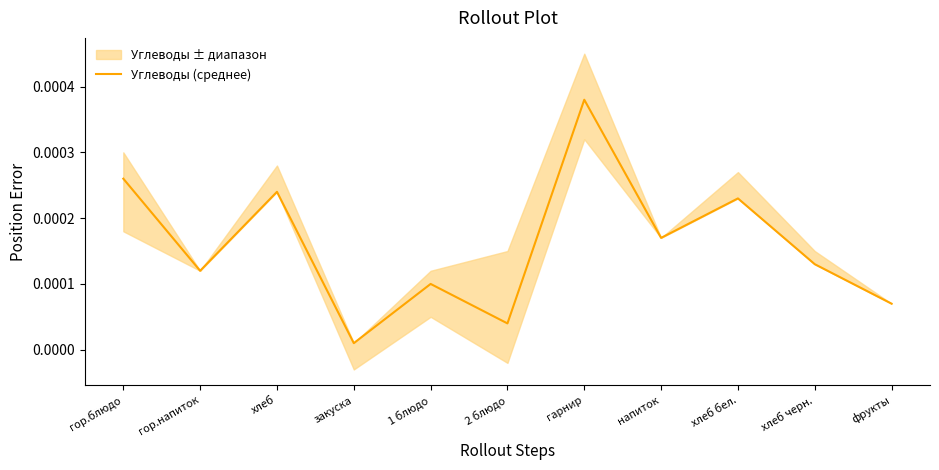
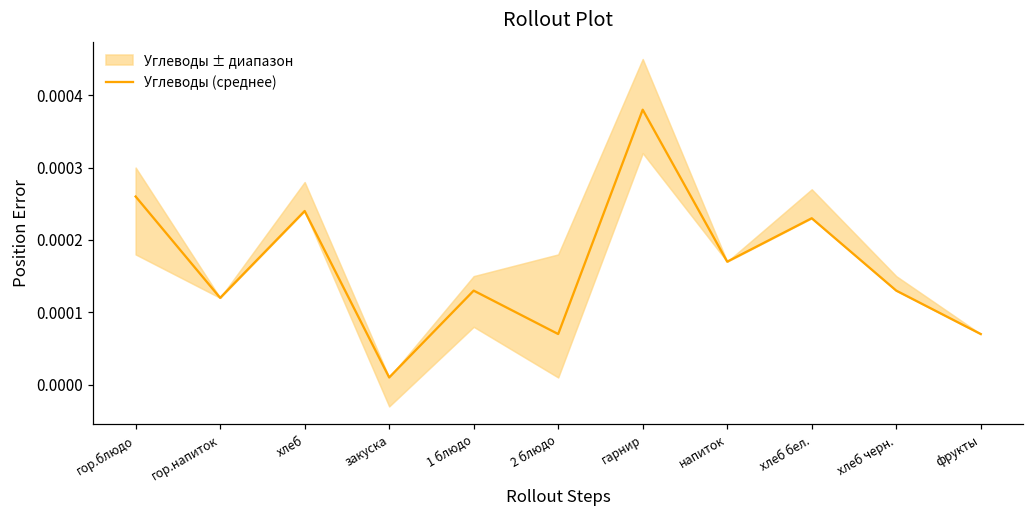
Углеводы (среднее), 1 блюдо: 0.00010 -> 0.00013
Углеводы (среднее), 2 блюдо: 0.00004 -> 0.00007
